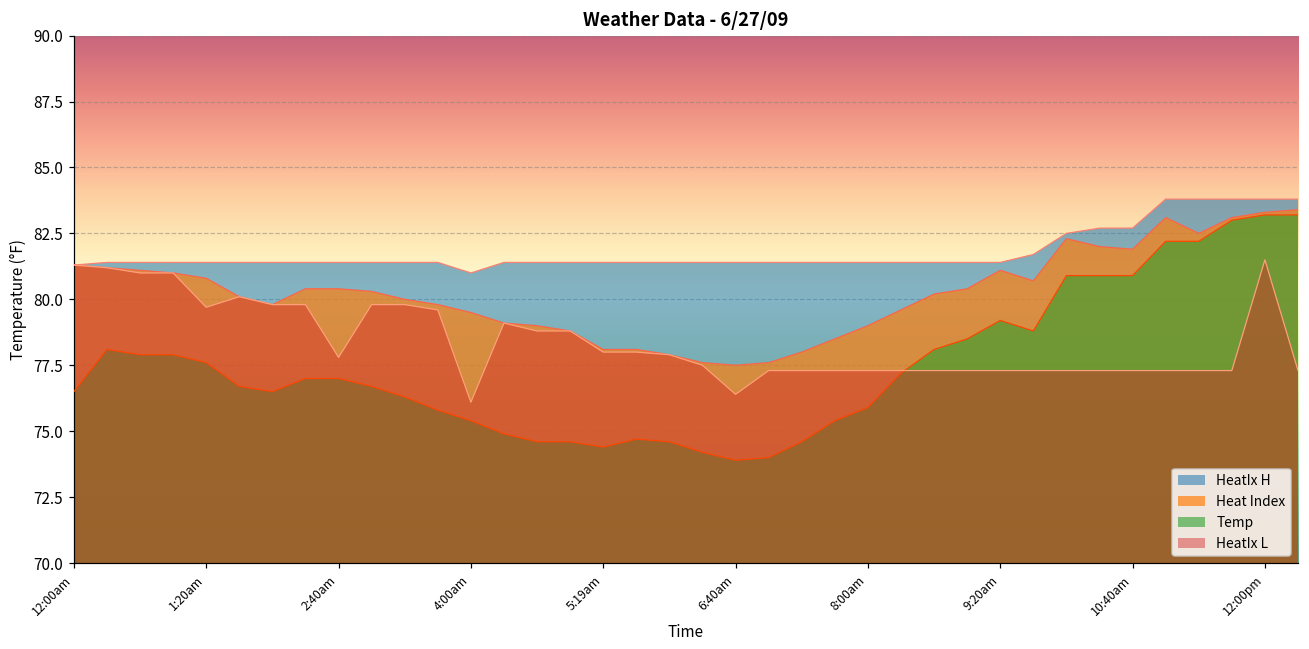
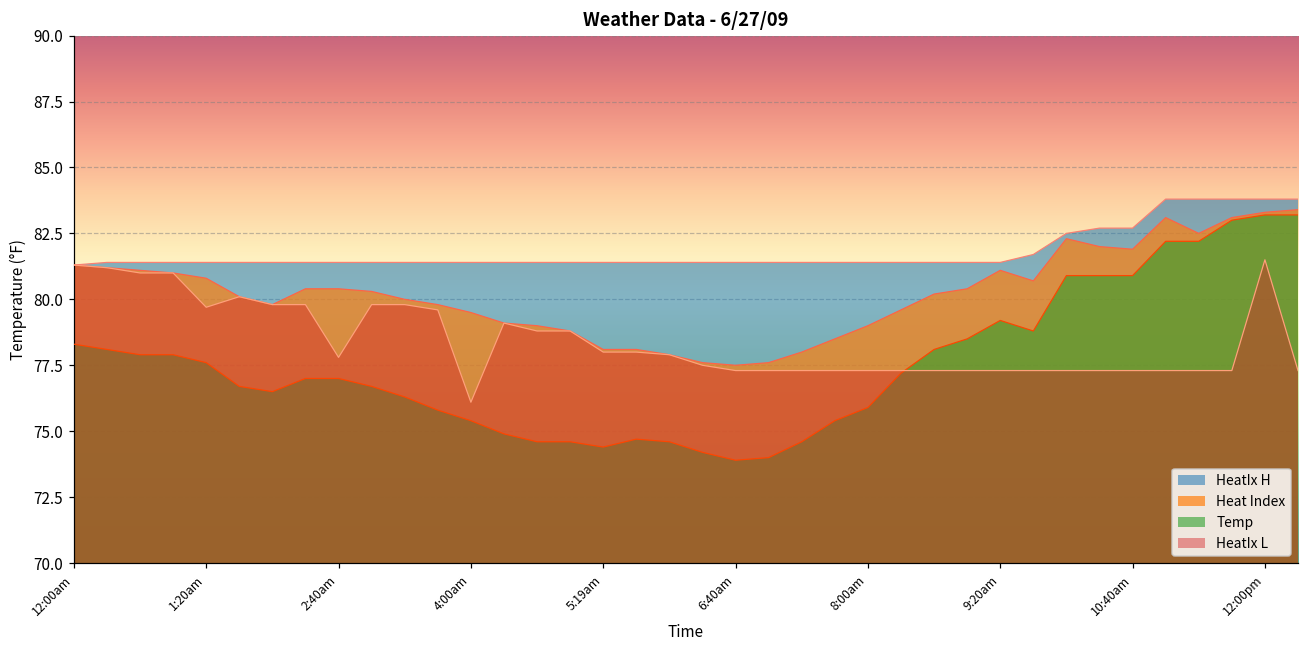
Temp, 12:00am: 76.5 -> 78.3
HeatIx H, 4:00am: 81.0 -> 81.4
HeatIx L, 6:40am: 76.4 -> 77.3
